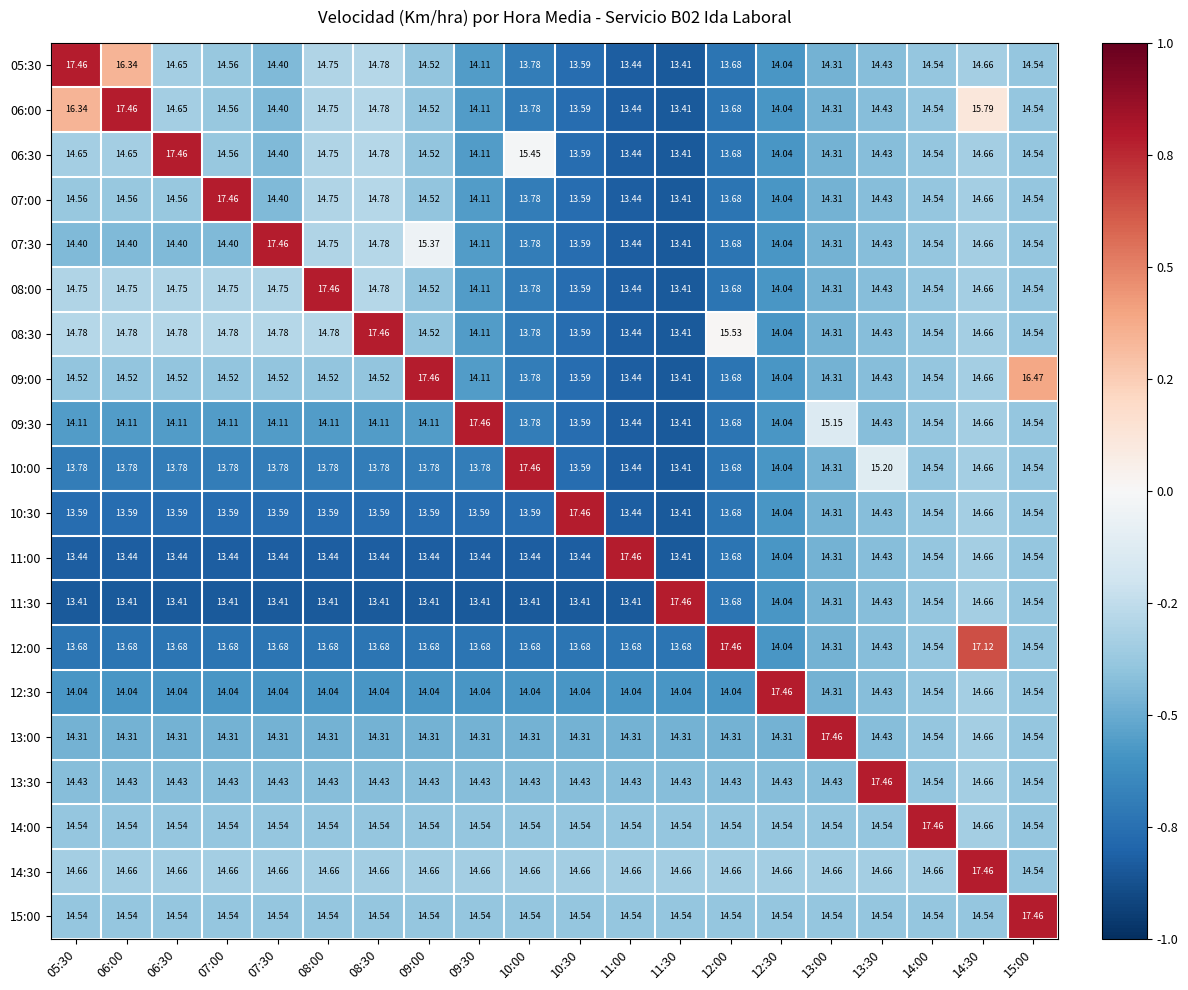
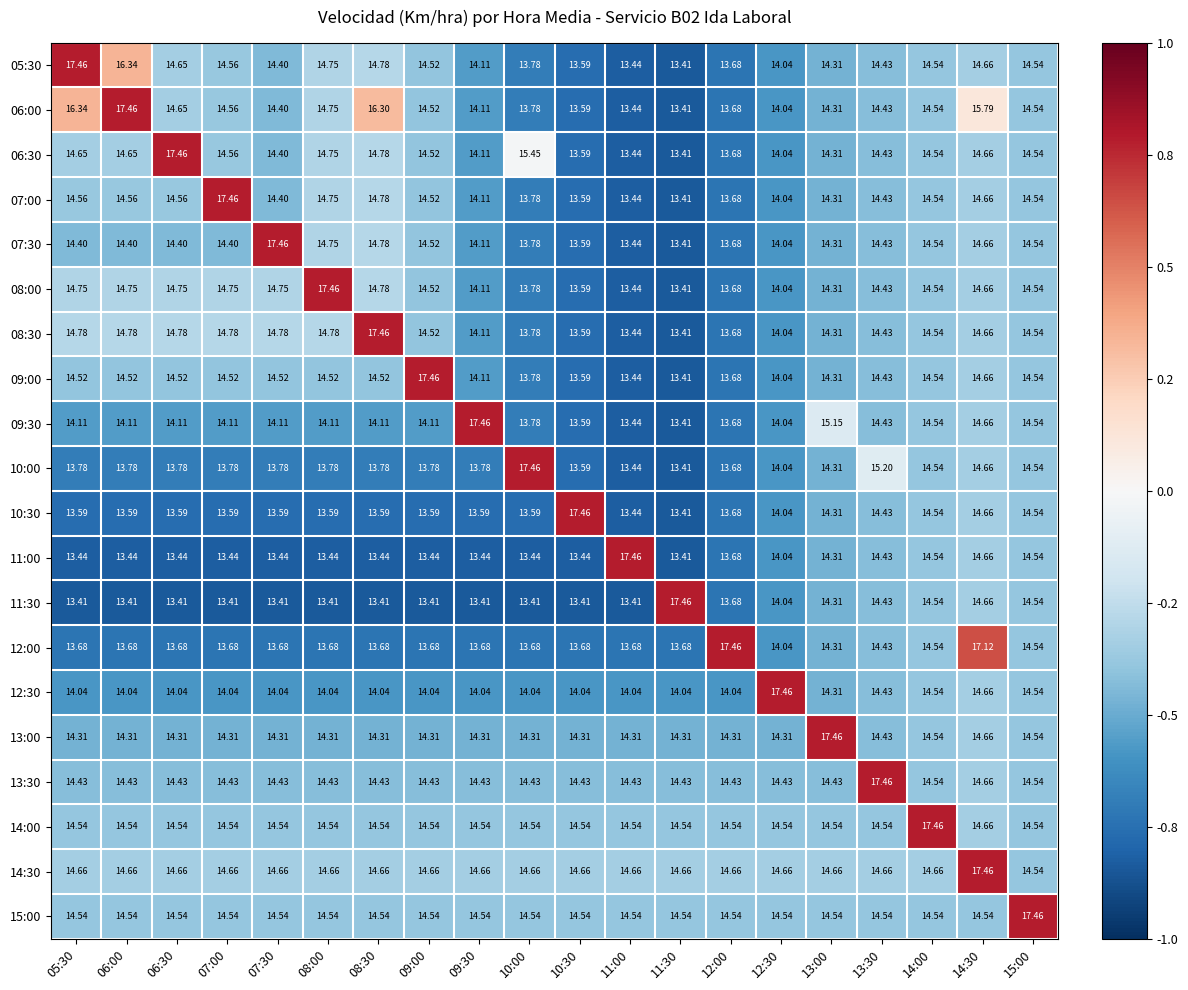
06:00, 08:30: 14.78 -> 16.30
07:30, 09:00: 15.37 -> 14.52
08:30, 12:00: 15.53 -> 13.68
09:00, 15:00: 16.47 -> 14.54
